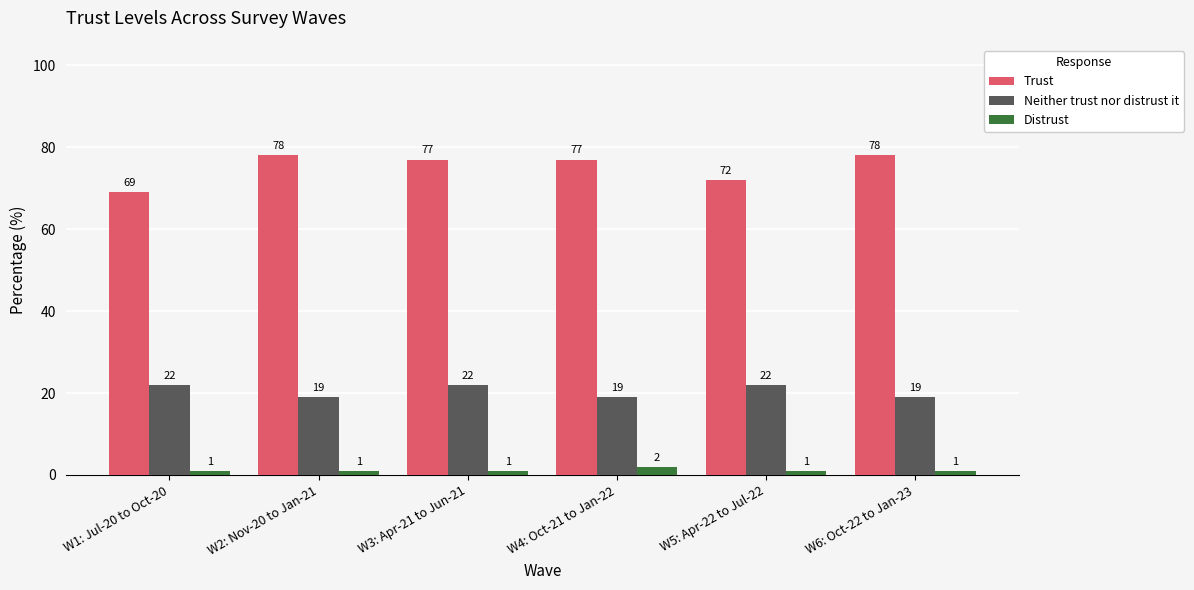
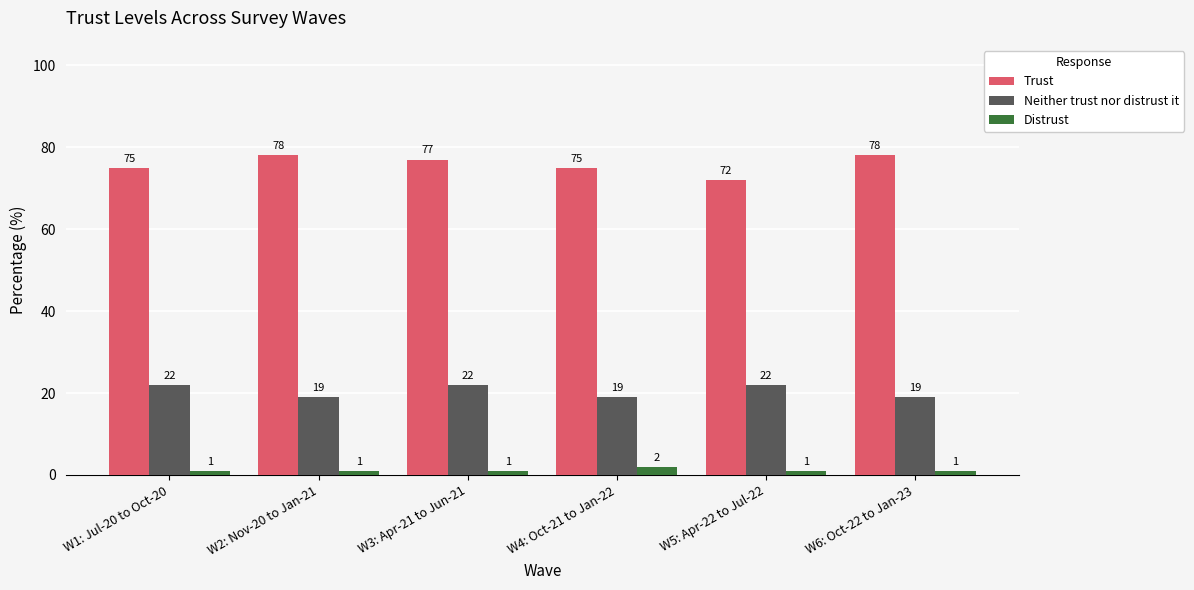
Trust, W1: Jul-20 to Oct-20: 69 -> 75
Trust, W4: Oct-21 to Jan-22: 77 -> 75
